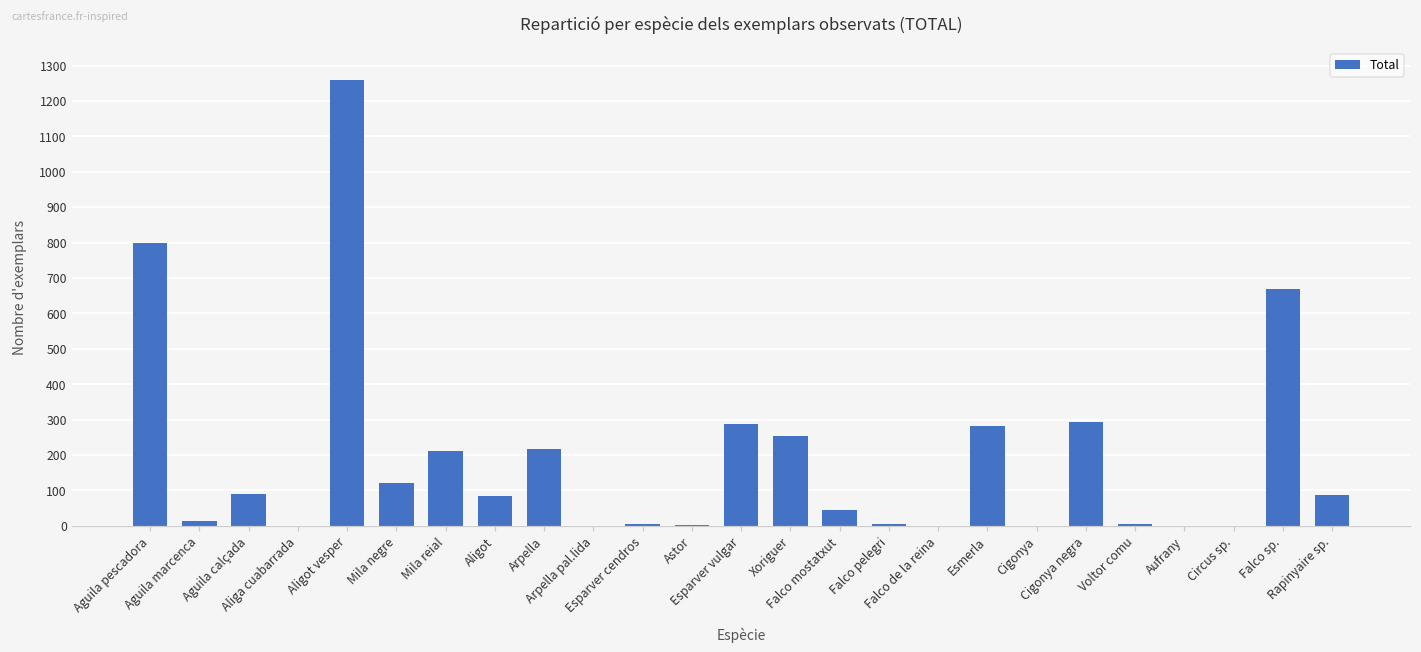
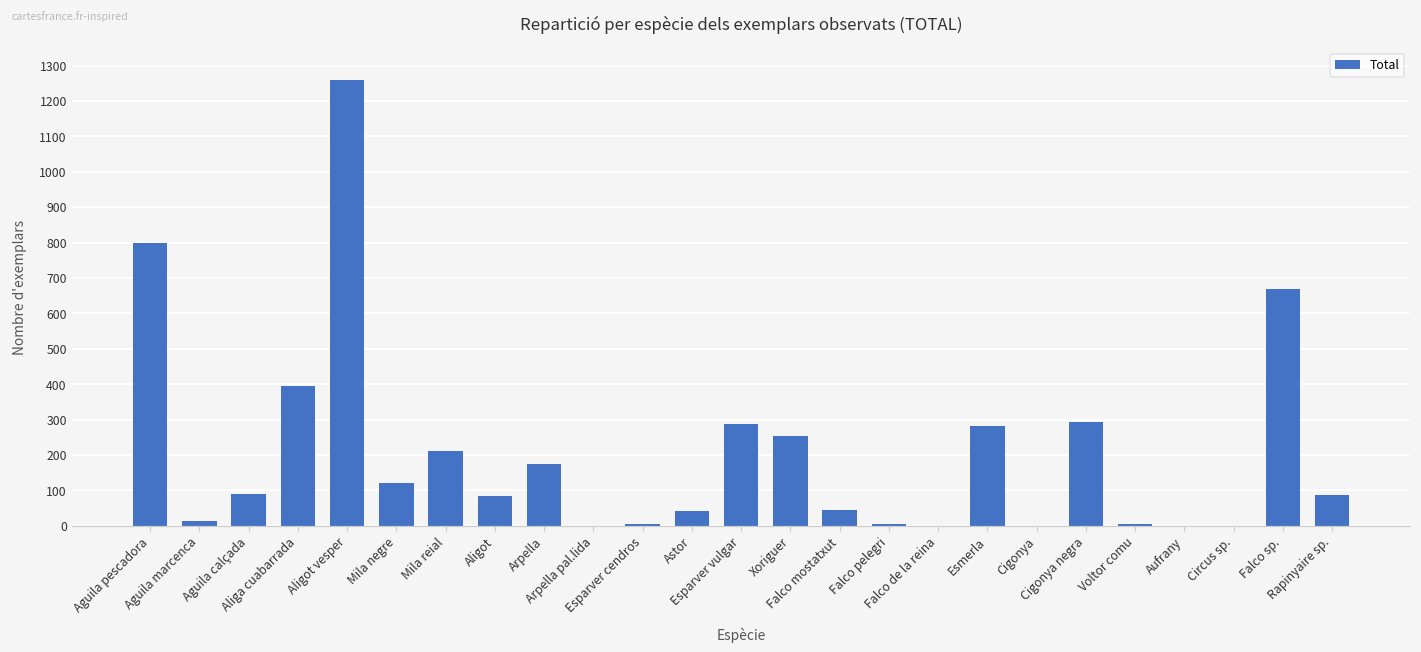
Aliga cuabarrada: 0 -> 400
Arpella: 220 -> 180
Astor: 0 -> 40
